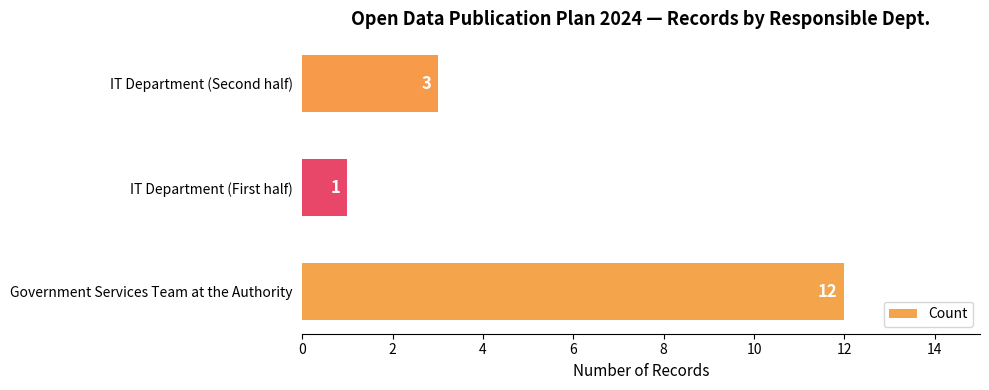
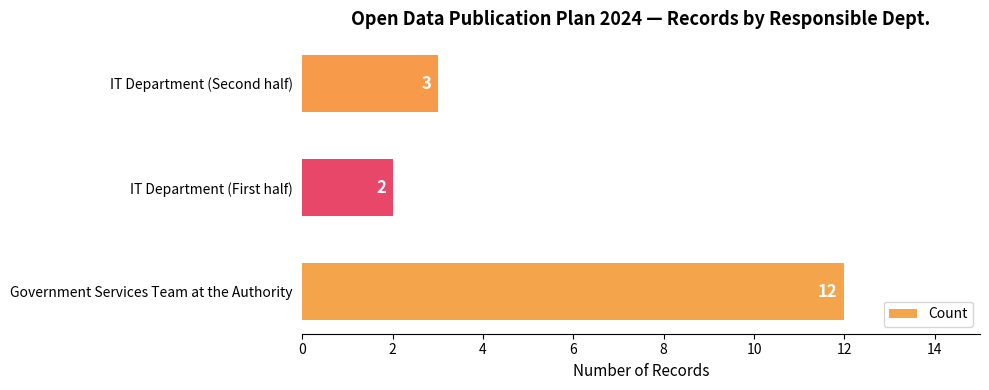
IT Department (First half): 1 -> 2
